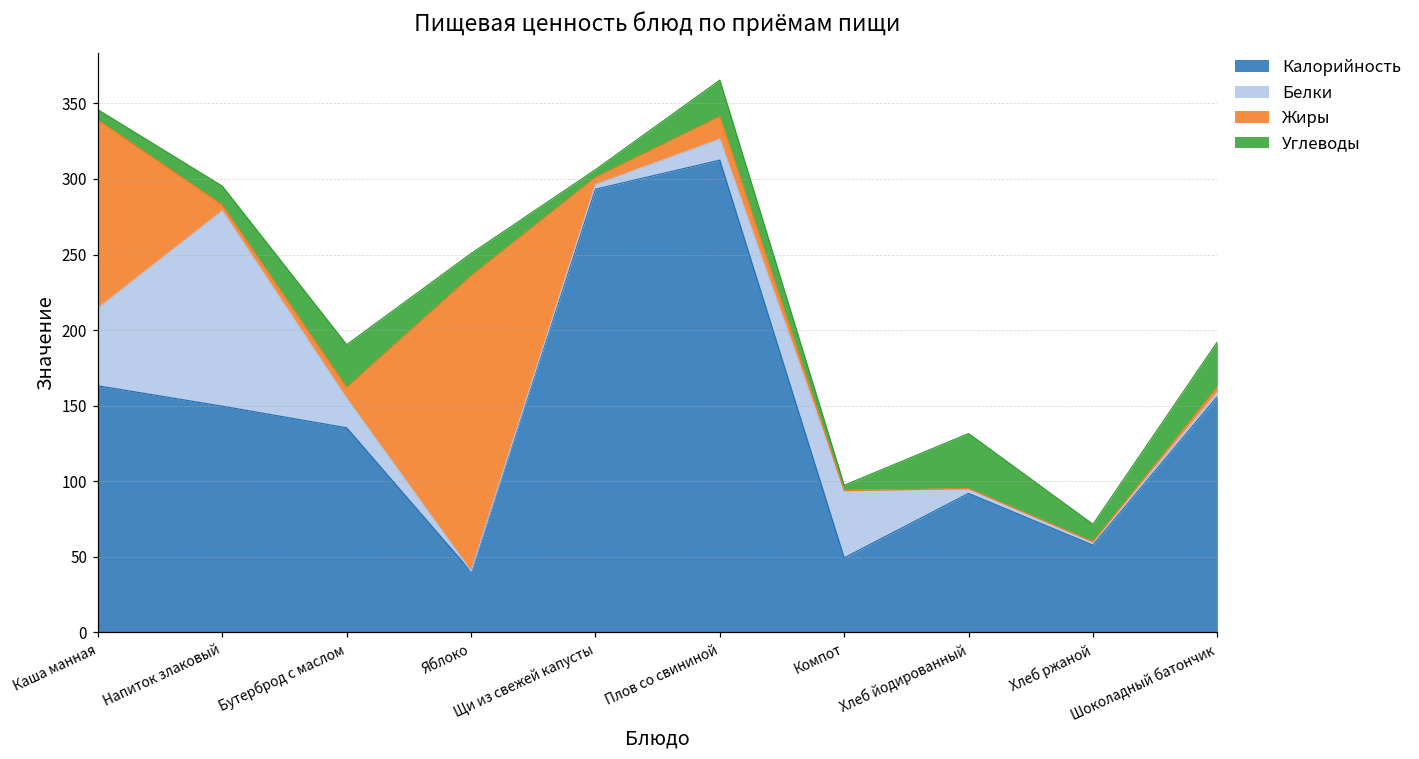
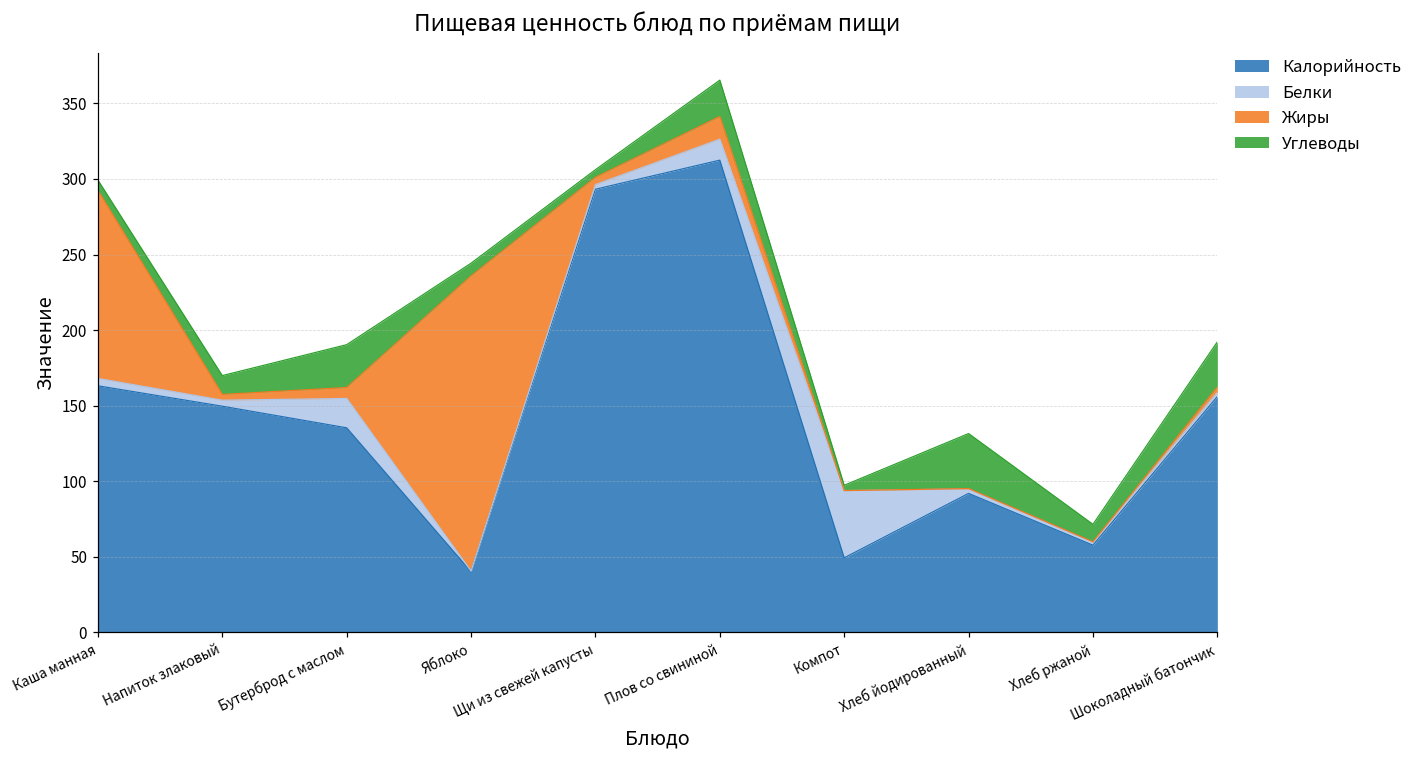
Белки, Каша манная: 51 -> 5
Белки, Напиток злаковый: 129 -> 4
Углеводы, Яблоко: 15 -> 8
